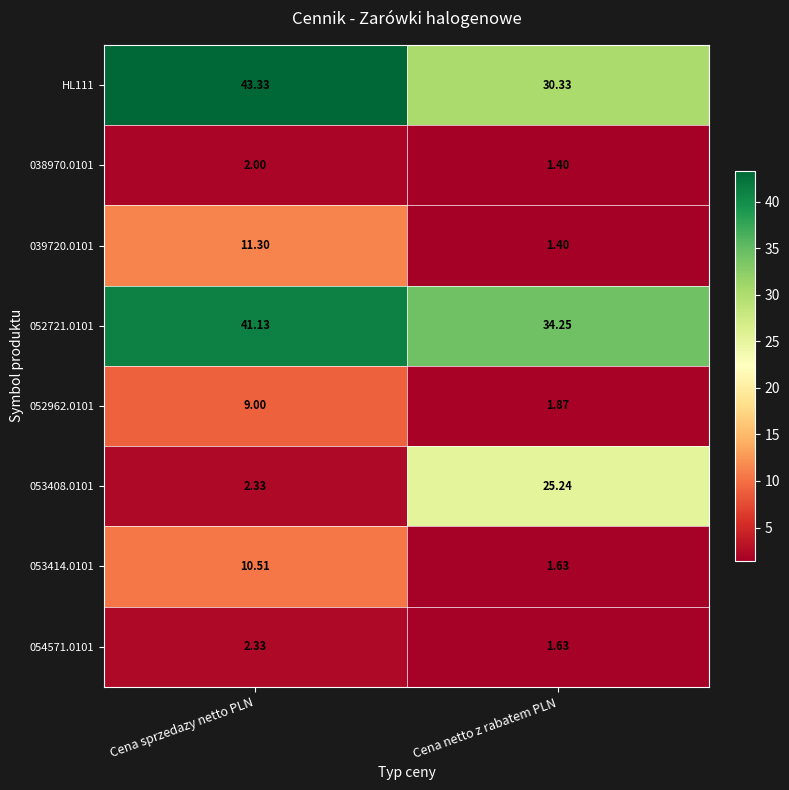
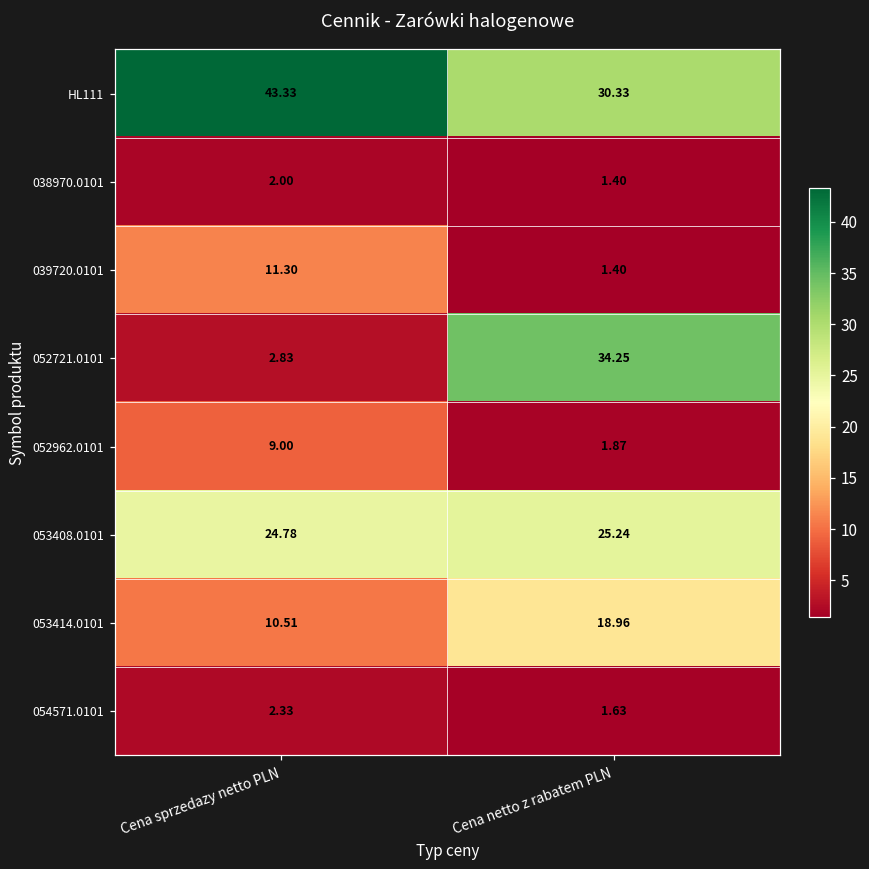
052721.0101, Cena sprzedazy netto PLN: 41.13 -> 2.83
053408.0101, Cena sprzedazy netto PLN: 2.33 -> 24.78
053414.0101, Cena netto z rabatem PLN: 1.63 -> 18.96
